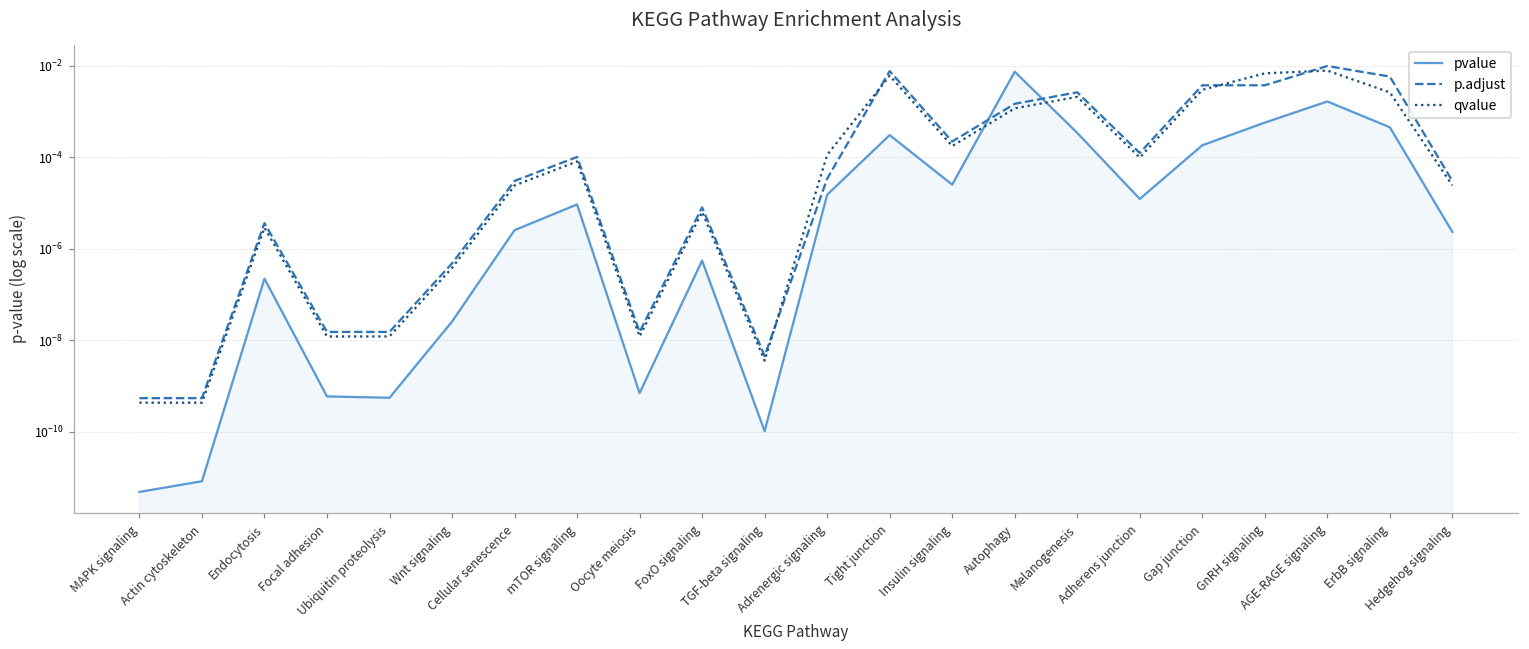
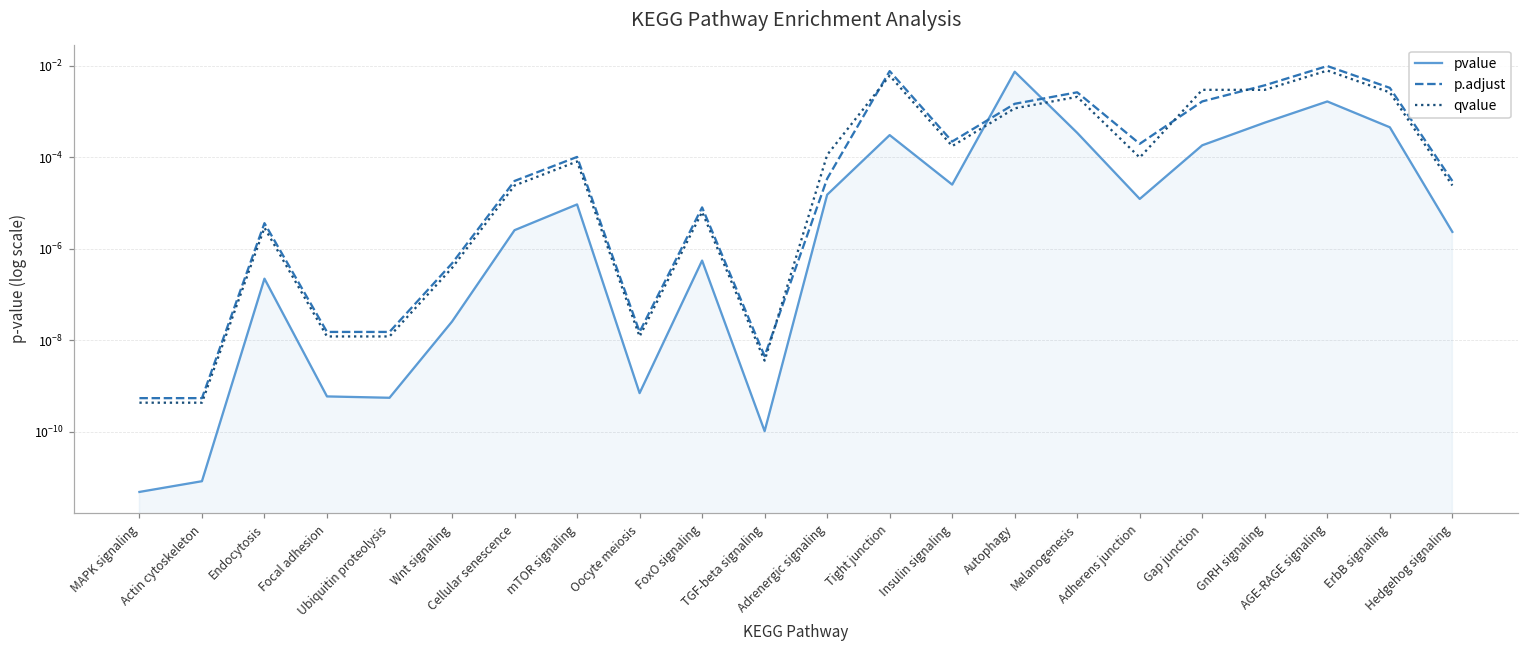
p.adjust, Adherens junction: 0.00012 -> 0.0002
p.adjust, Gap junction: 0.004 -> 0.0017
qvalue, GnRH signaling: 0.007 -> 0.003
p.adjust, ErbB signaling: 0.006 -> 0.003
